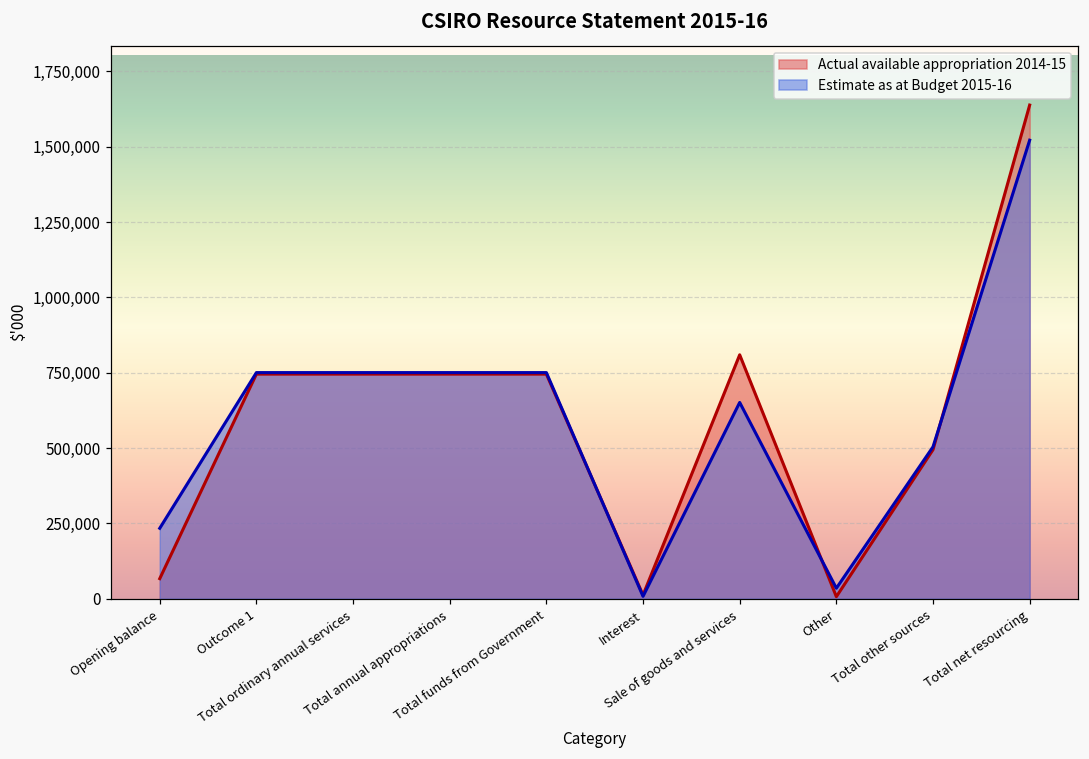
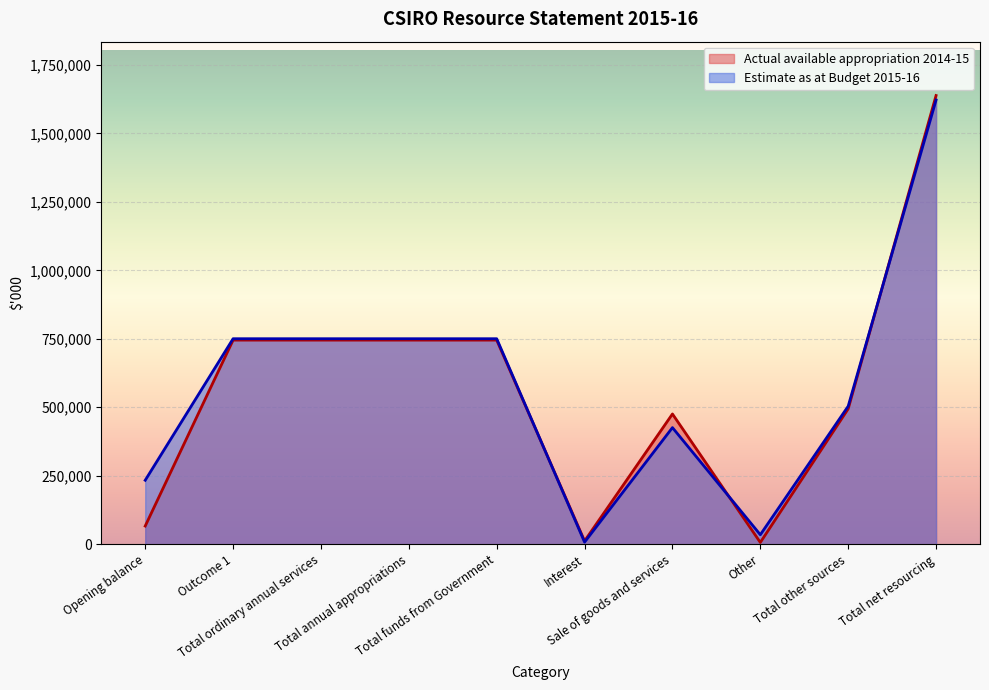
Actual available appropriation 2014-15, Sale of goods and services: 810,000 -> 480,000
Estimate as at Budget 2015-16, Sale of goods and services: 650,000 -> 430,000
Estimate as at Budget 2015-16, Total net resourcing: 1,520,000 -> 1,620,000
